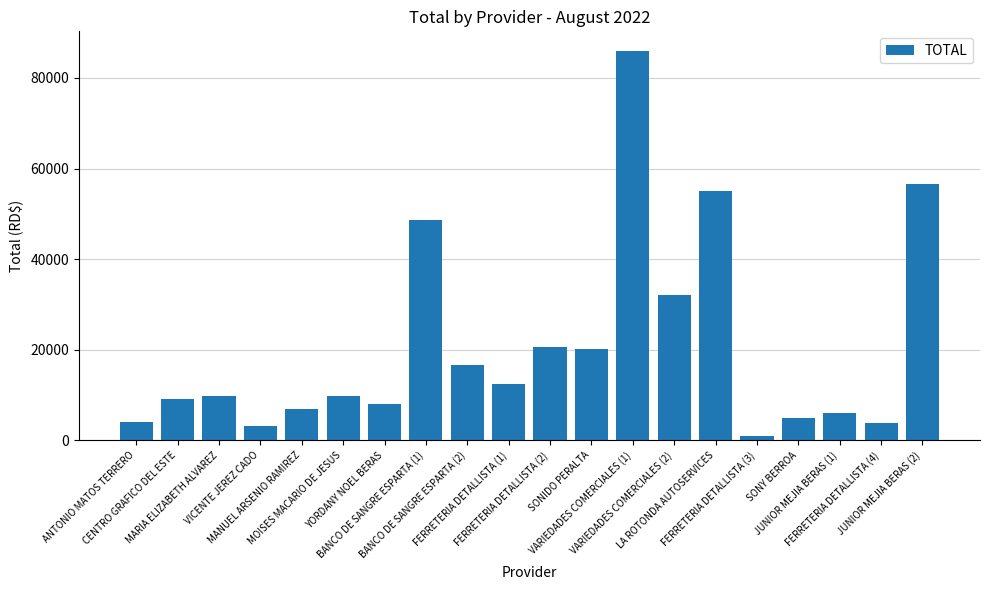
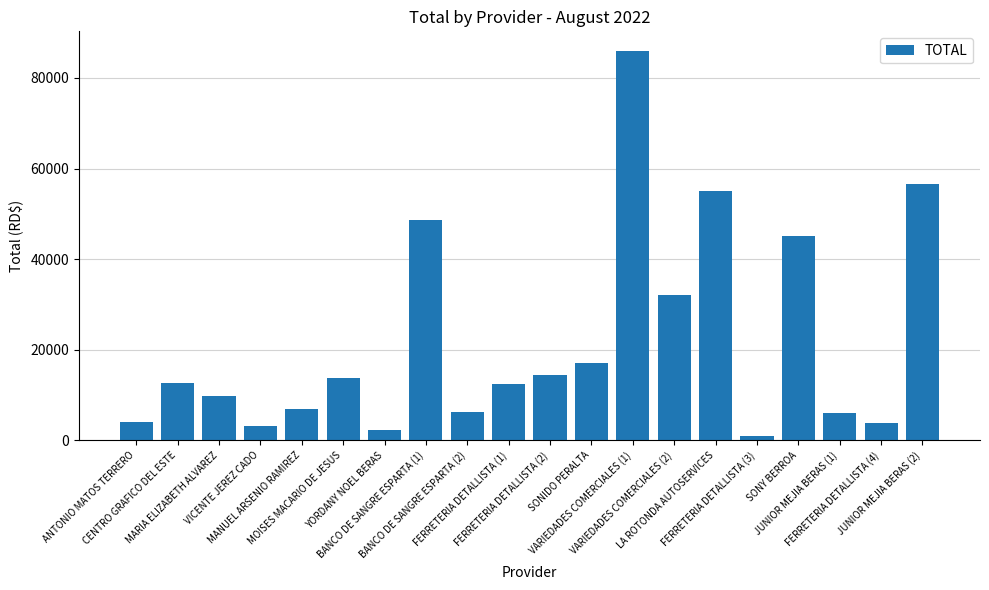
CENTRO GRAFICO DEL ESTE: 9000 -> 13000
MOISES MACARIO DE JESUS: 10000 -> 14000
YORDANY NOEL BERAS: 8000 -> 2000
BANCO DE SANGRE ESPARTA (2): 17000 -> 6000
FERRETERIA DETALLISTA (2): 21000 -> 14000
SONIDO PERALTA: 20000 -> 17000
SONY BERROA: 5000 -> 45000
